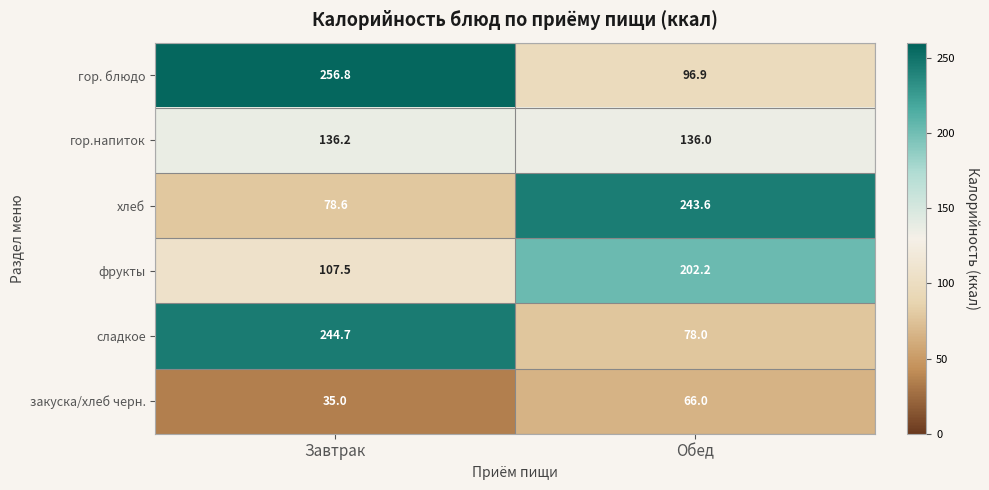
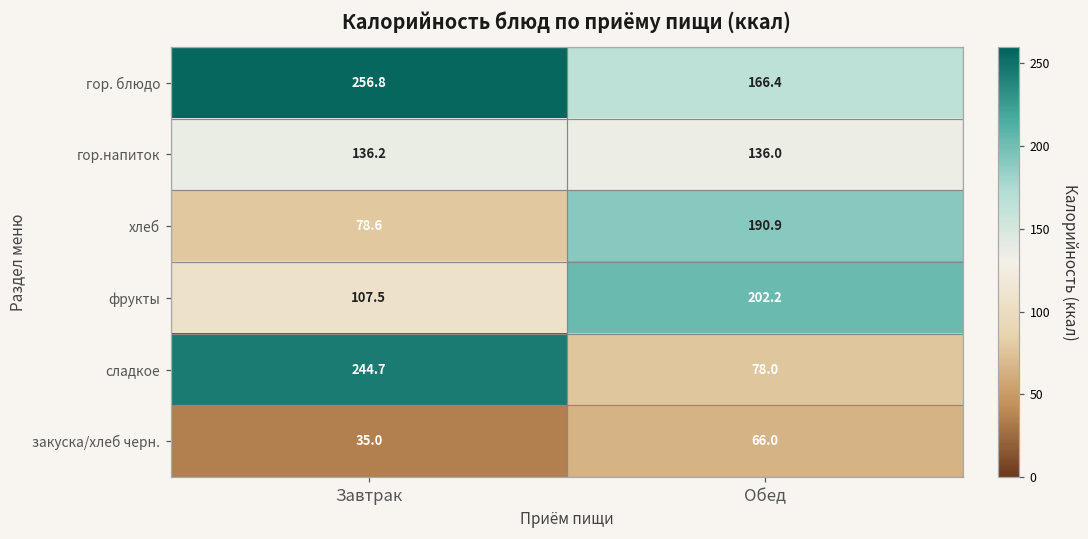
гор. блюдо, Обед: 96.9 -> 166.4
хлеб, Обед: 243.6 -> 190.9
